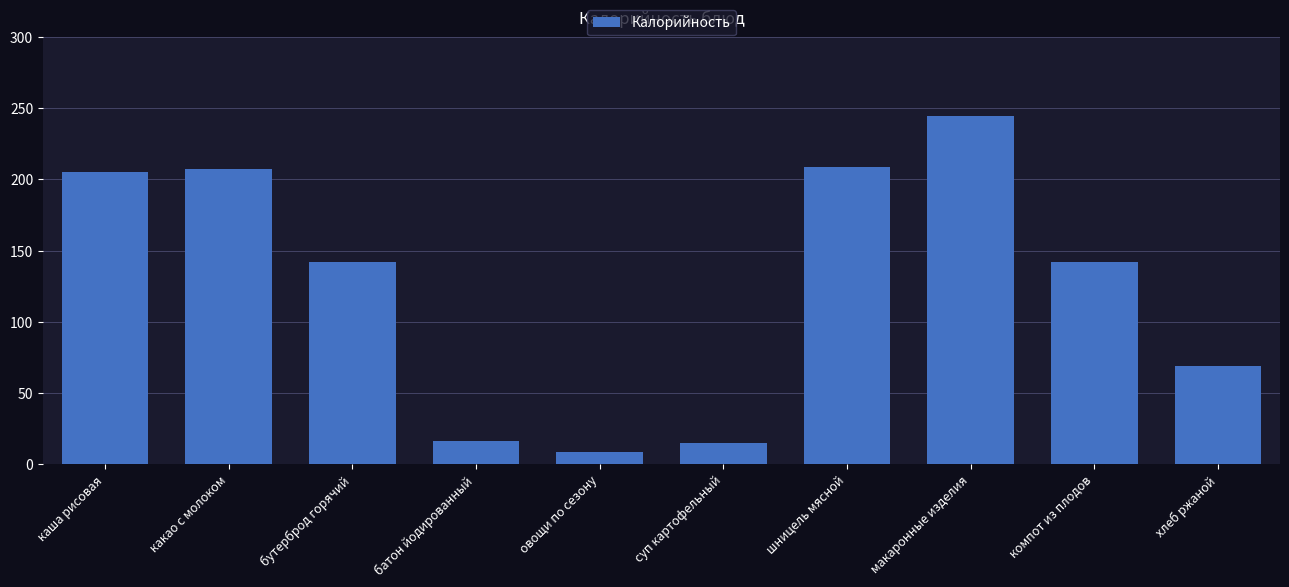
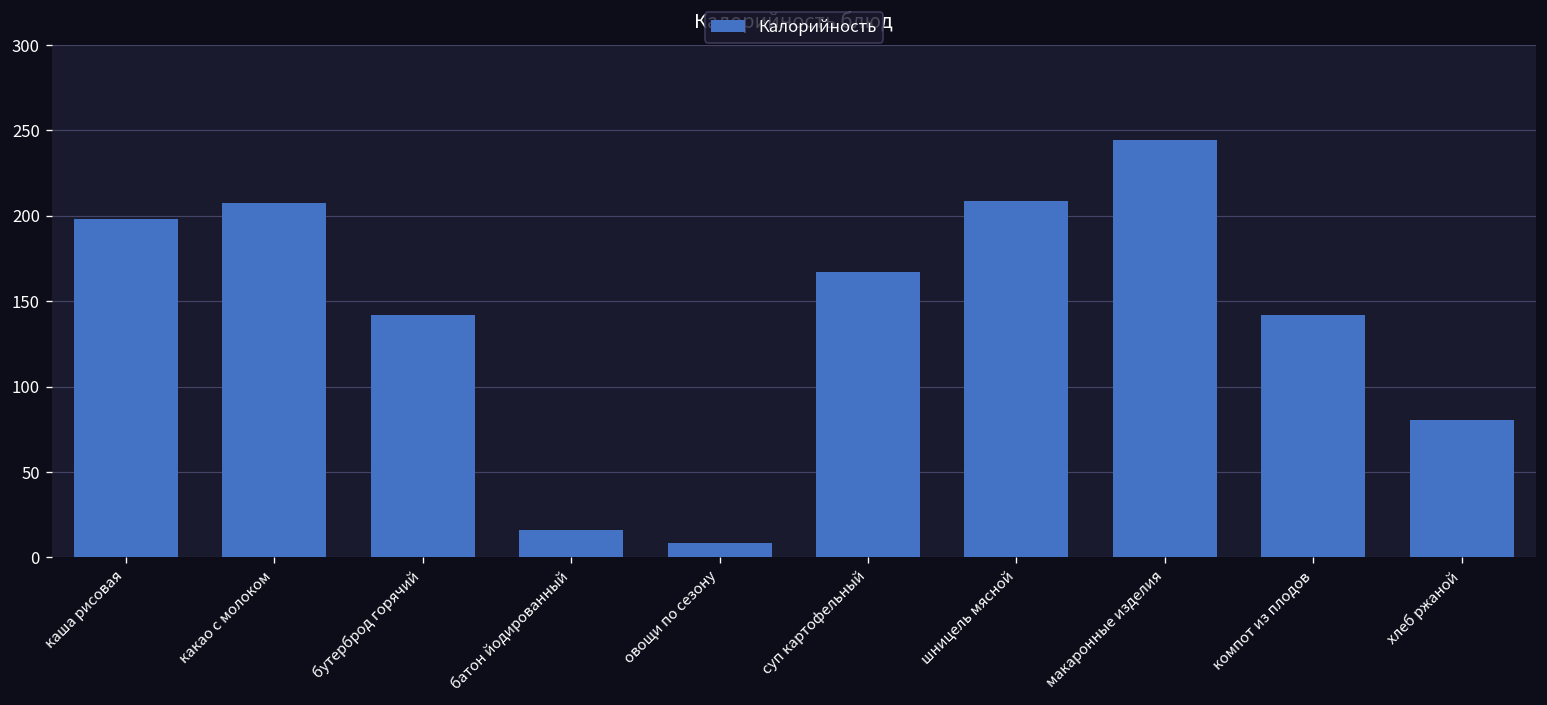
каша рисовая: 205 -> 198
суп картофельный: 15 -> 167
хлеб ржаной: 69 -> 80
